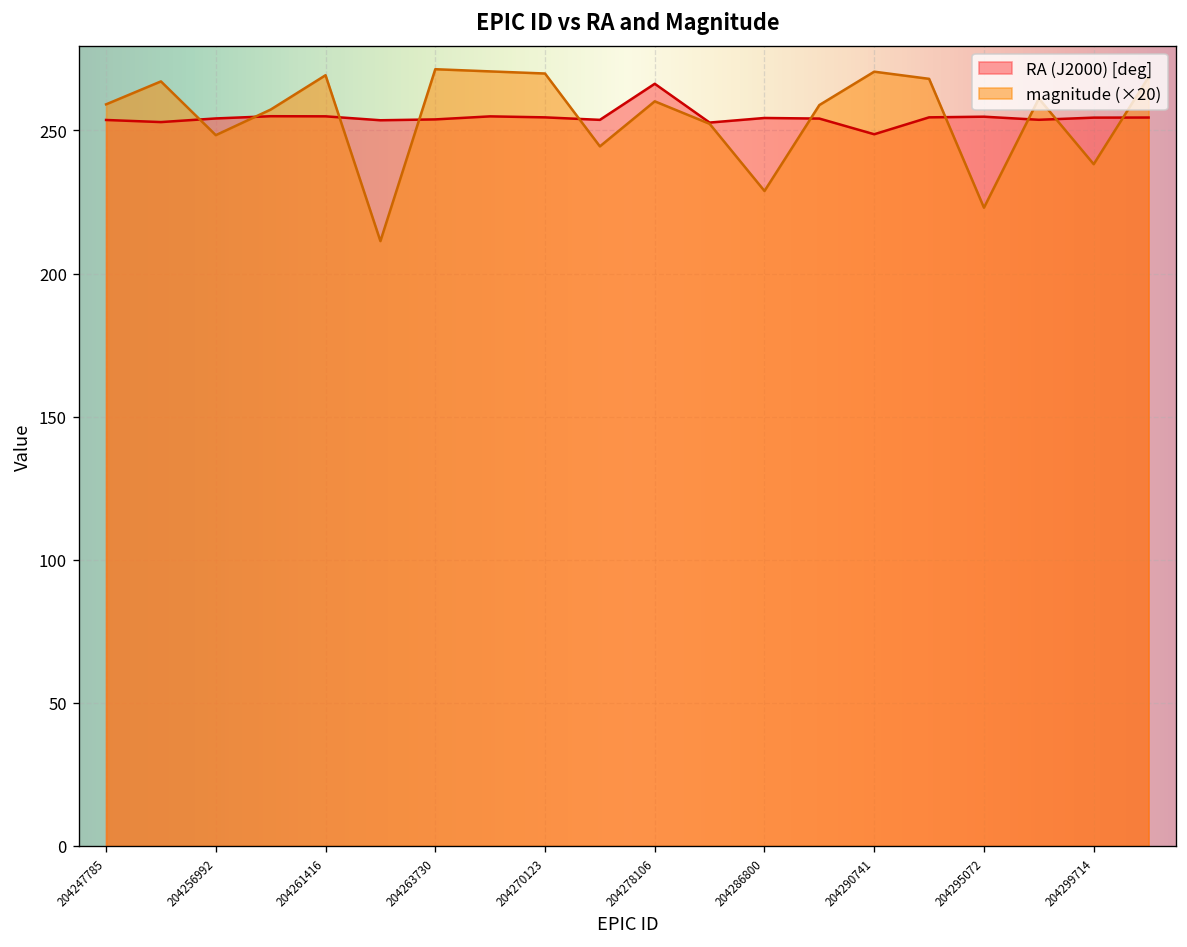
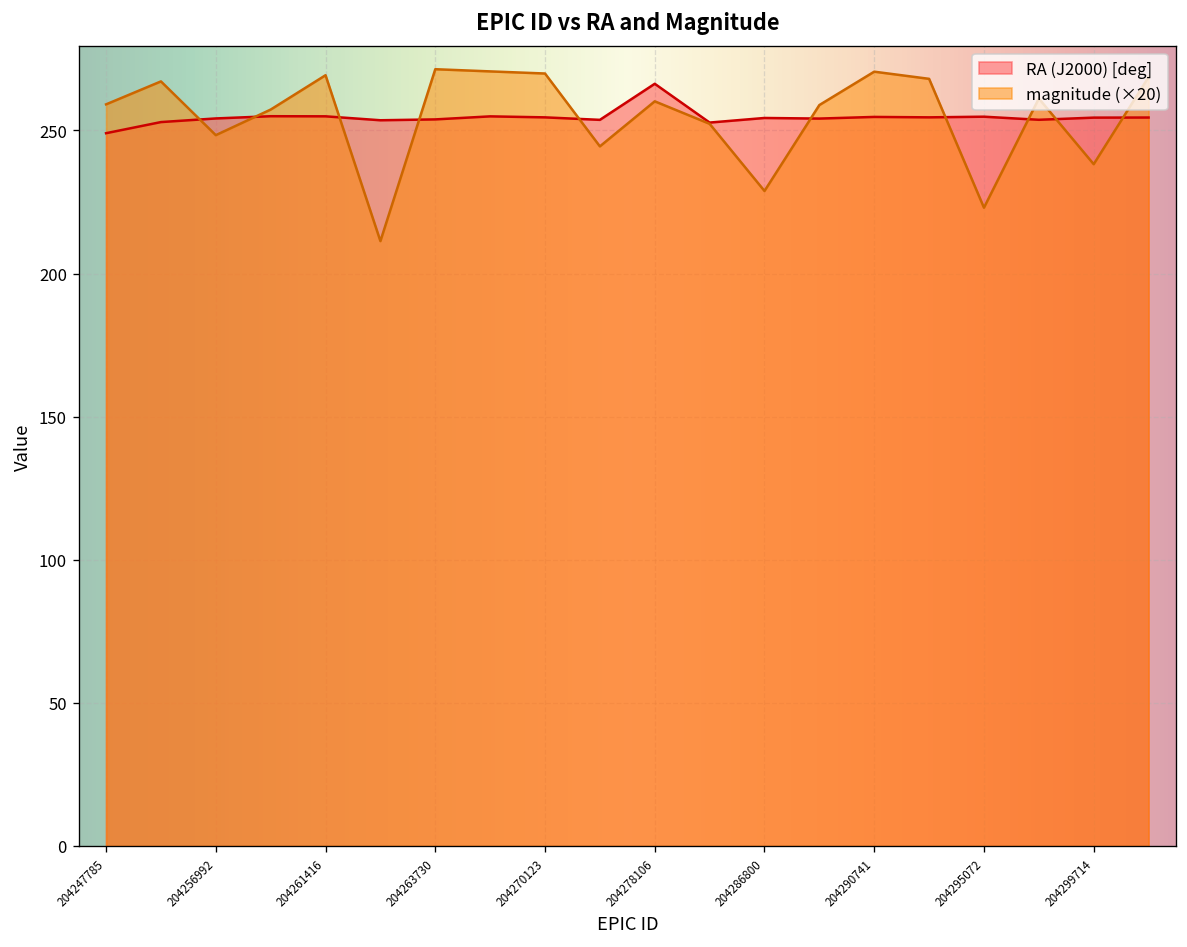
RA (J2000) [deg], 204247785: 254 -> 249
RA (J2000) [deg], 204290741: 249 -> 255
